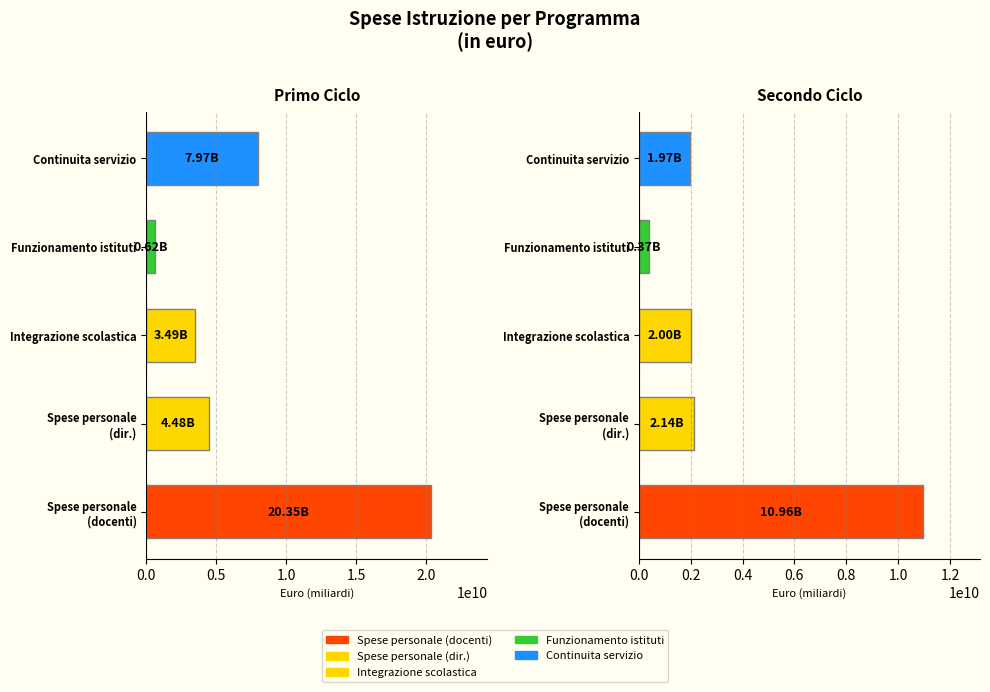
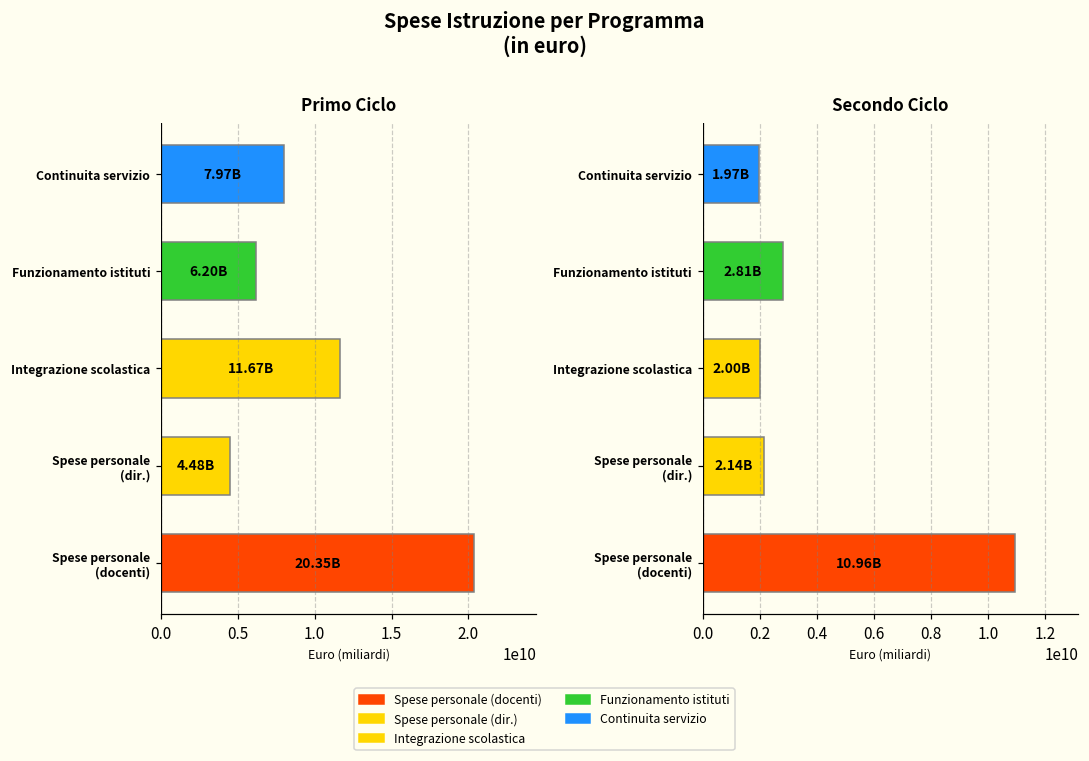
Primo Ciclo, Funzionamento istituti: 0.62B -> 6.20B
Primo Ciclo, Integrazione scolastica: 3.49B -> 11.67B
Secondo Ciclo, Funzionamento istituti: 0.37B -> 2.81B
